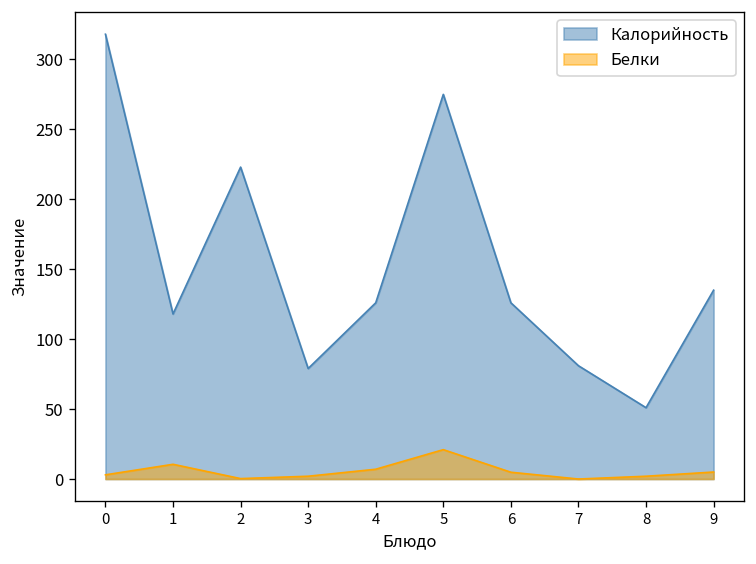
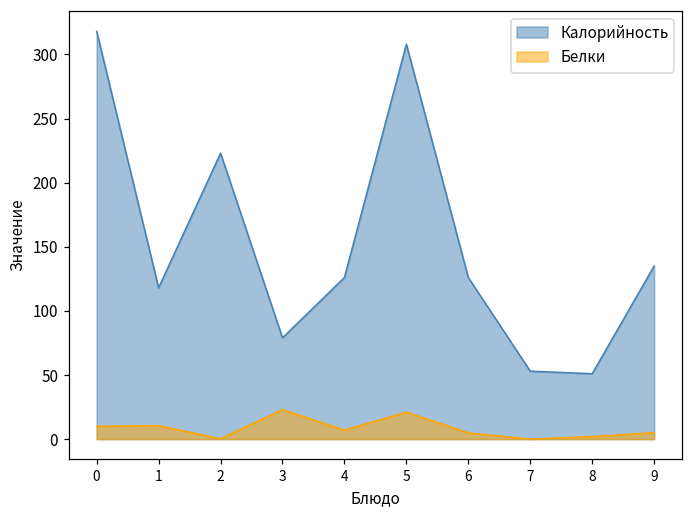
Белки, 0: 3 -> 10
Белки, 3: 2 -> 23
Калорийность, 5: 275 -> 308
Калорийность, 7: 81 -> 53
